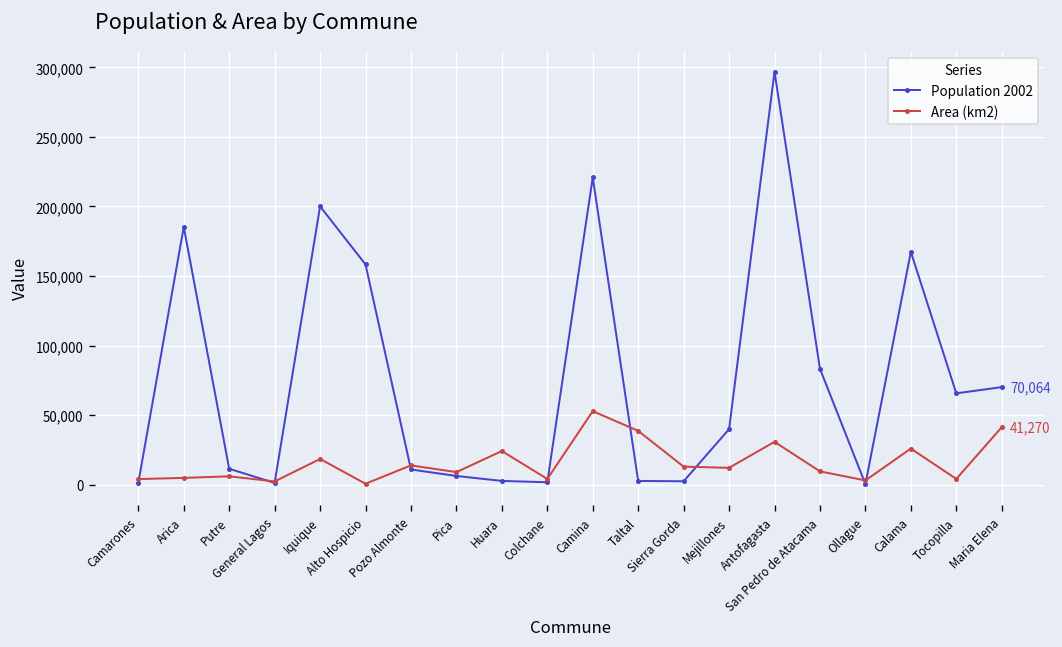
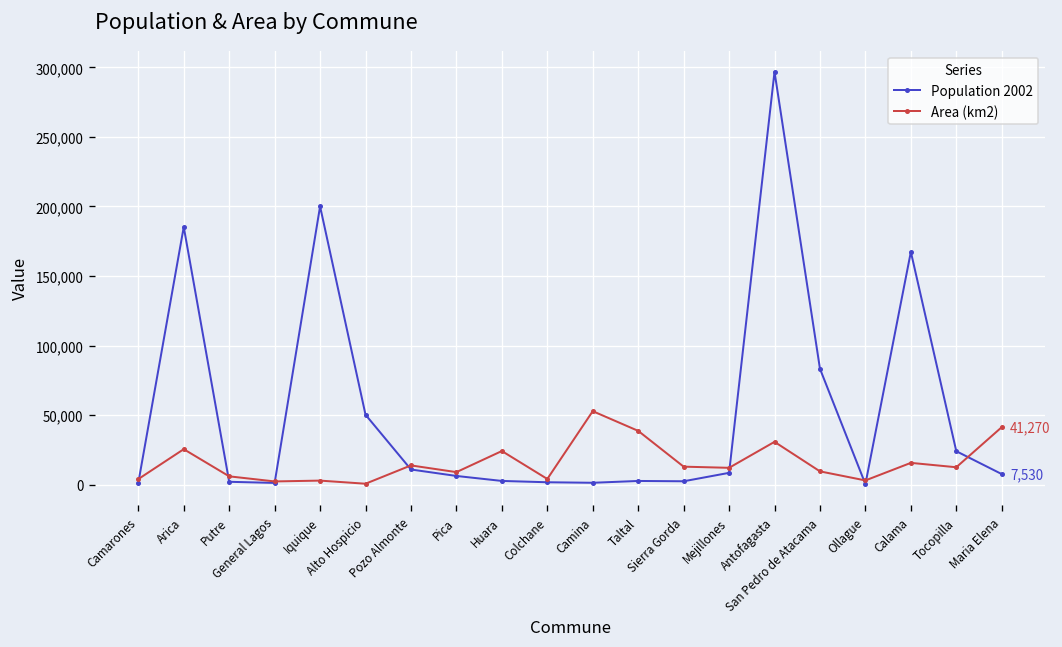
Area (km2), Arica: 5,000 -> 25,000
Population 2002, Putre: 11,000 -> 2,000
Area (km2), Iquique: 18,000 -> 3,000
Population 2002, Alto Hospicio: 158,000 -> 50,000
Population 2002, Camina: 221,000 -> 1,000
Population 2002, Mejillones: 40,000 -> 8,000
Area (km2), Calama: 26,000 -> 16,000
Population 2002, Tocopilla: 66,000 -> 24,000
Area (km2), Tocopilla: 4,000 -> 12,000
Population 2002, Maria Elena: 70,064 -> 7,530
